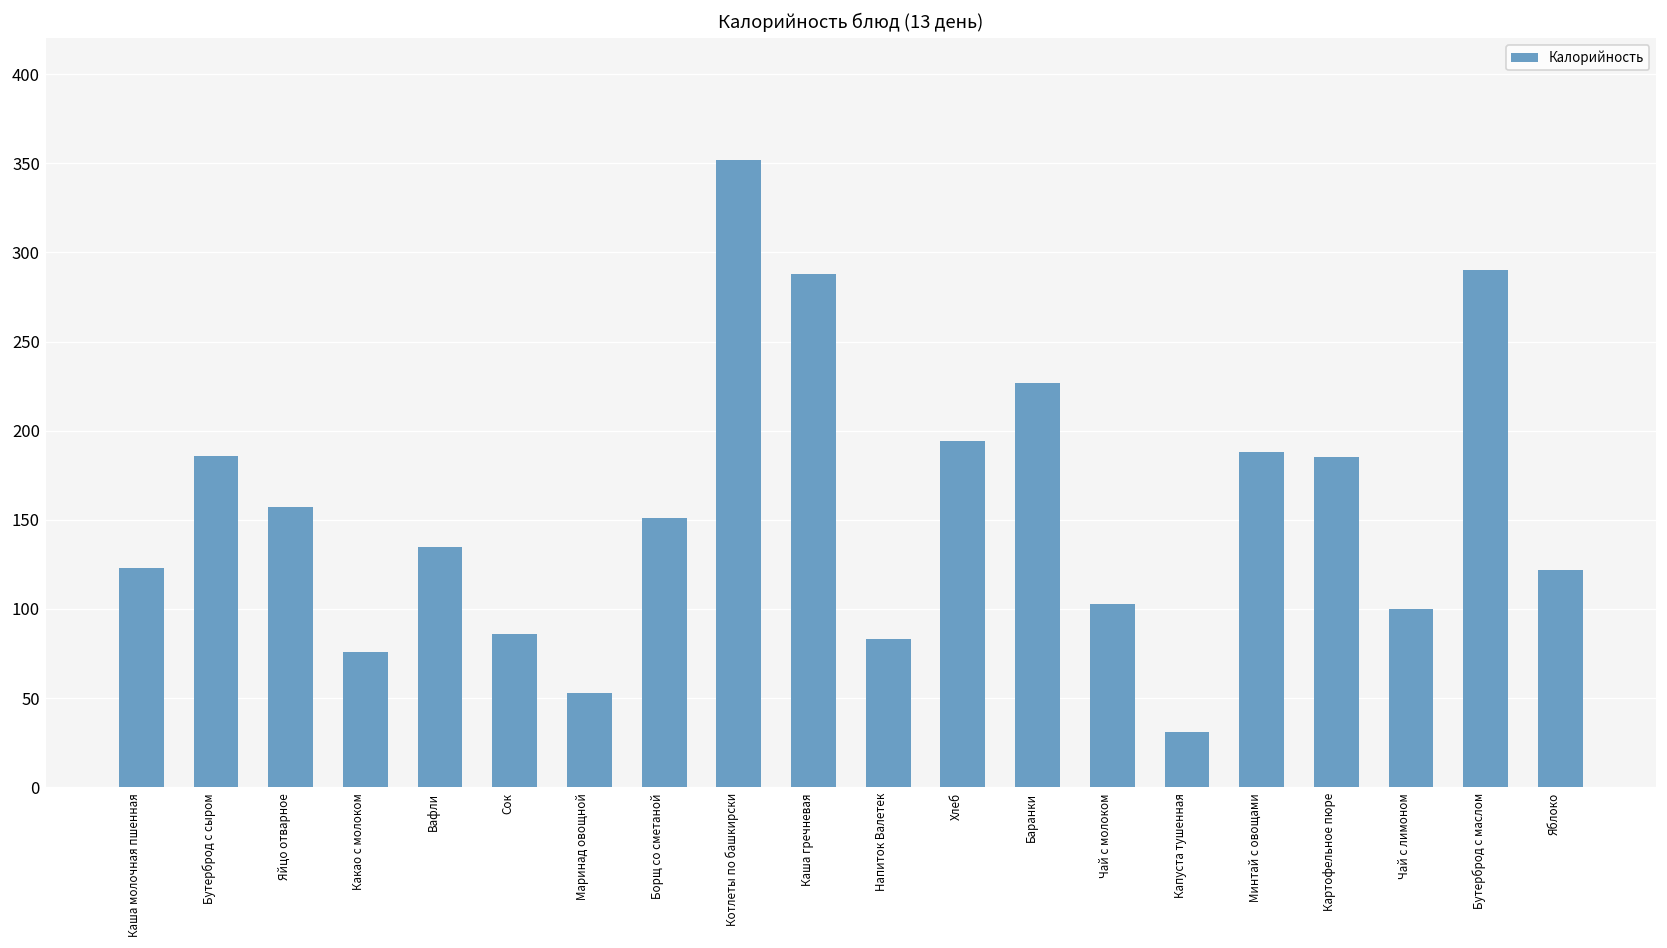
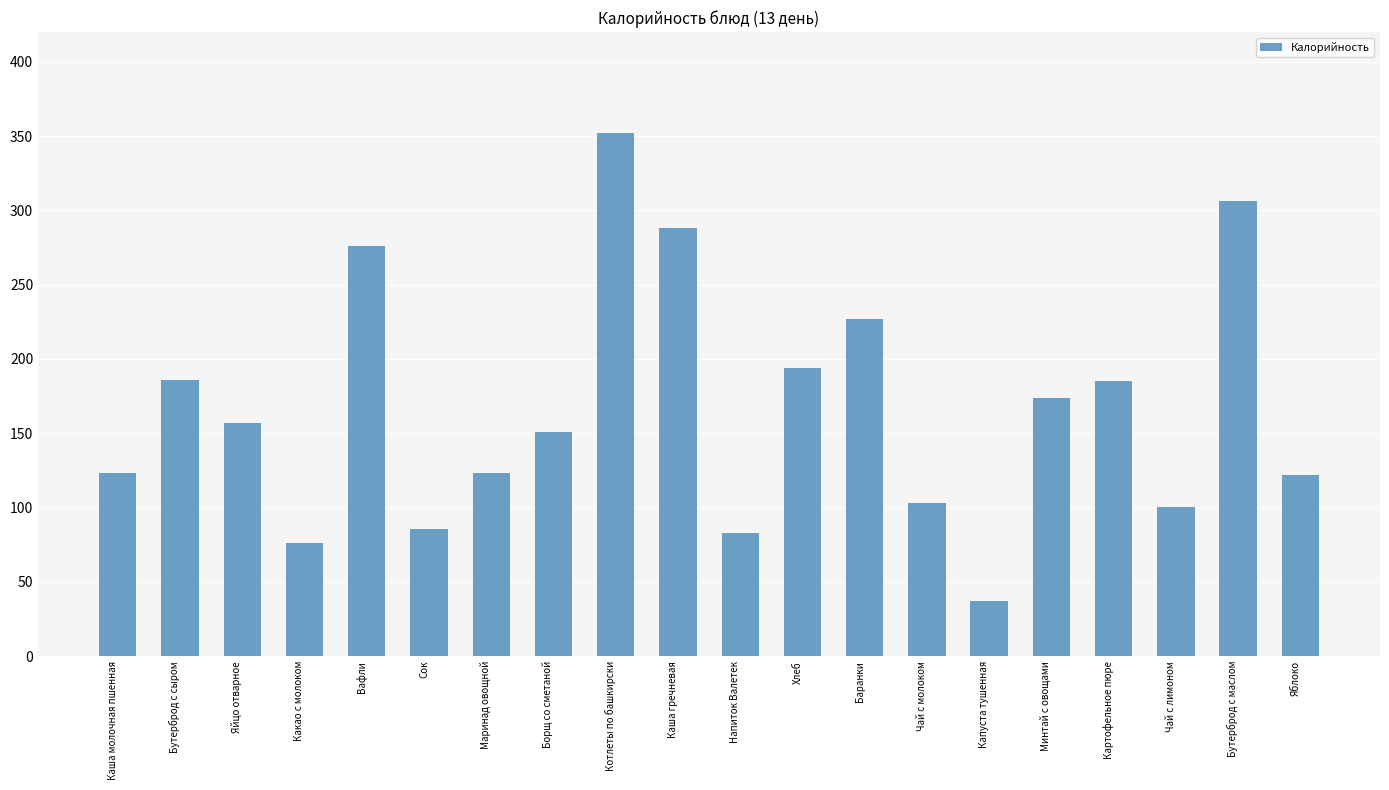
Вафли: 135 -> 276
Маринад овощной: 53 -> 123
Капуста тушенная: 31 -> 37
Минтай с овощами: 188 -> 174
Бутерброд с маслом: 290 -> 306
